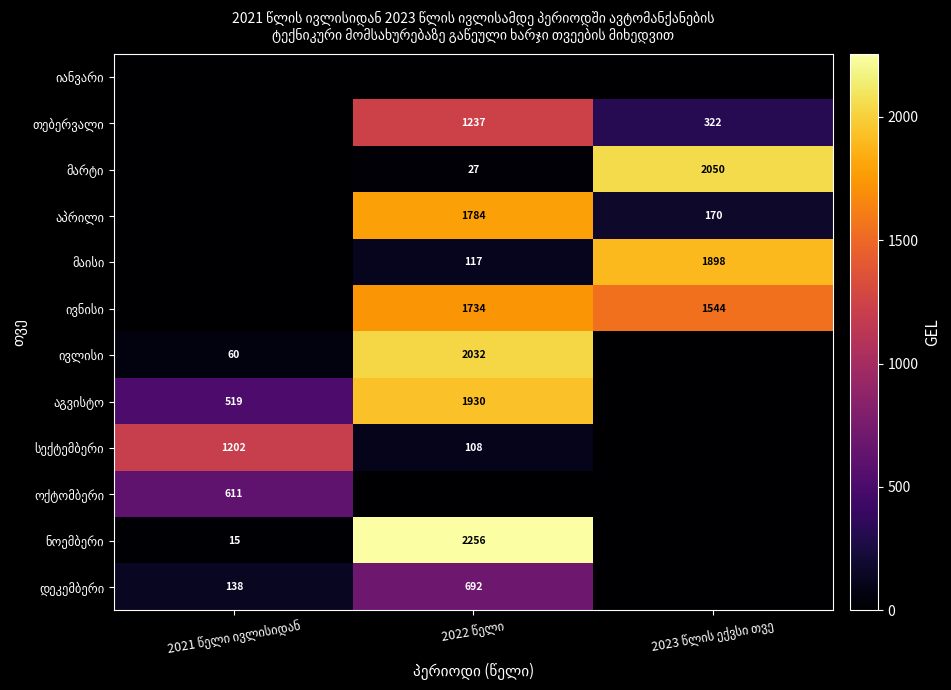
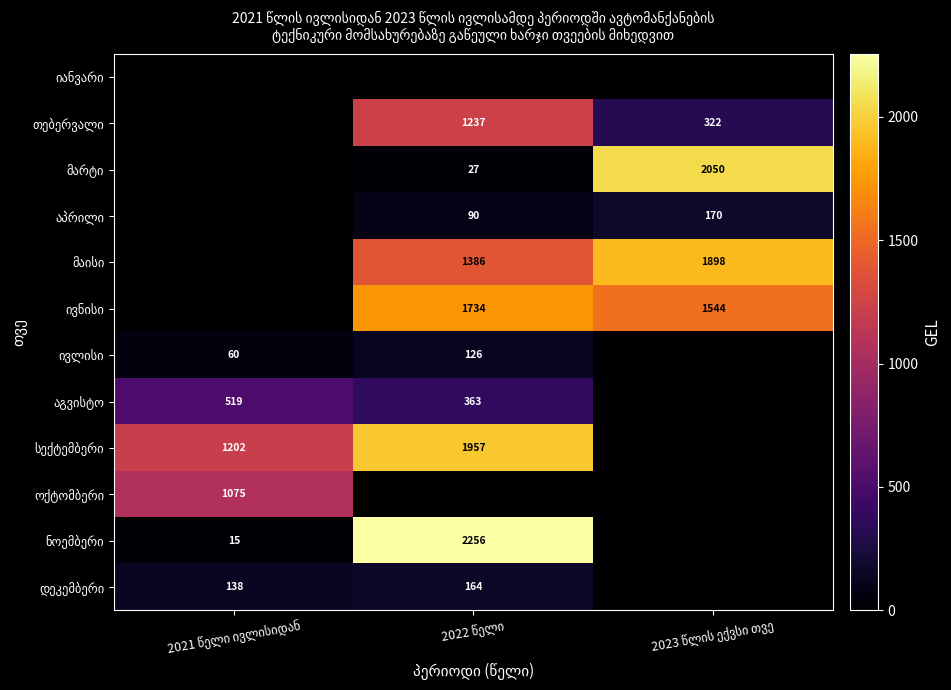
აპრილი, 2022 წელი: 1784 -> 90
მაისი, 2022 წელი: 117 -> 1386
ივლისი, 2022 წელი: 2032 -> 126
აგვისტო, 2022 წელი: 1930 -> 363
სექტემბერი, 2022 წელი: 108 -> 1957
ოქტომბერი, 2021 წელი ივლისიდან: 611 -> 1075
დეკემბერი, 2022 წელი: 692 -> 164
